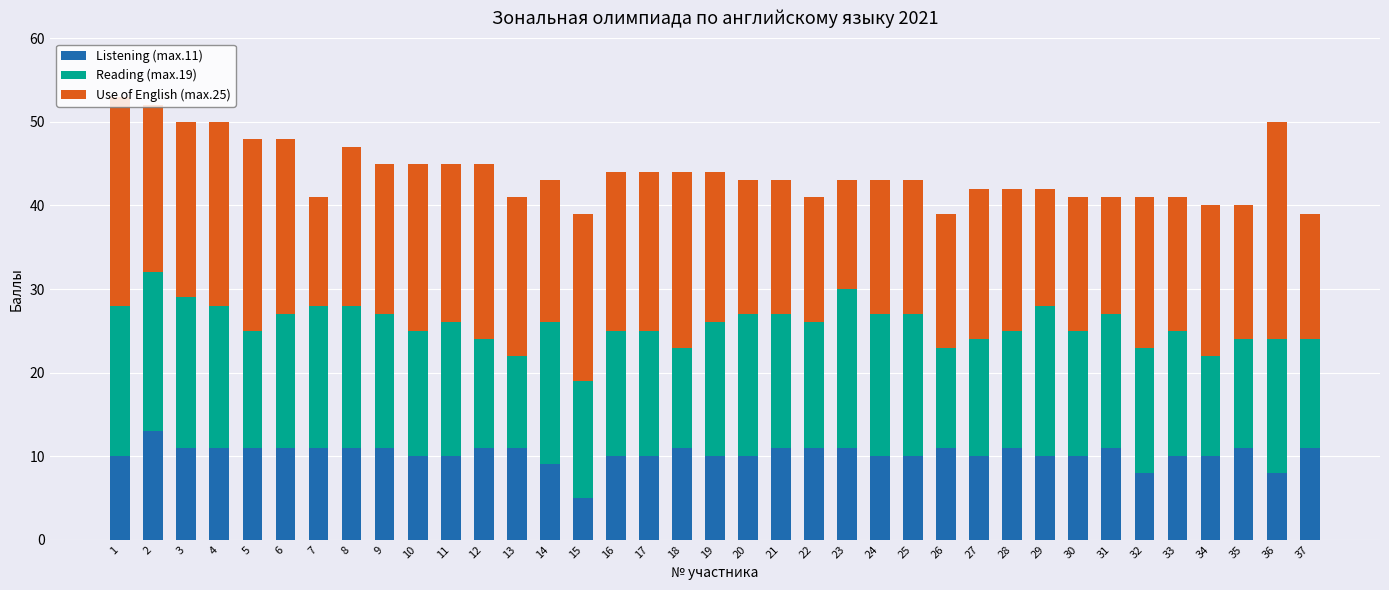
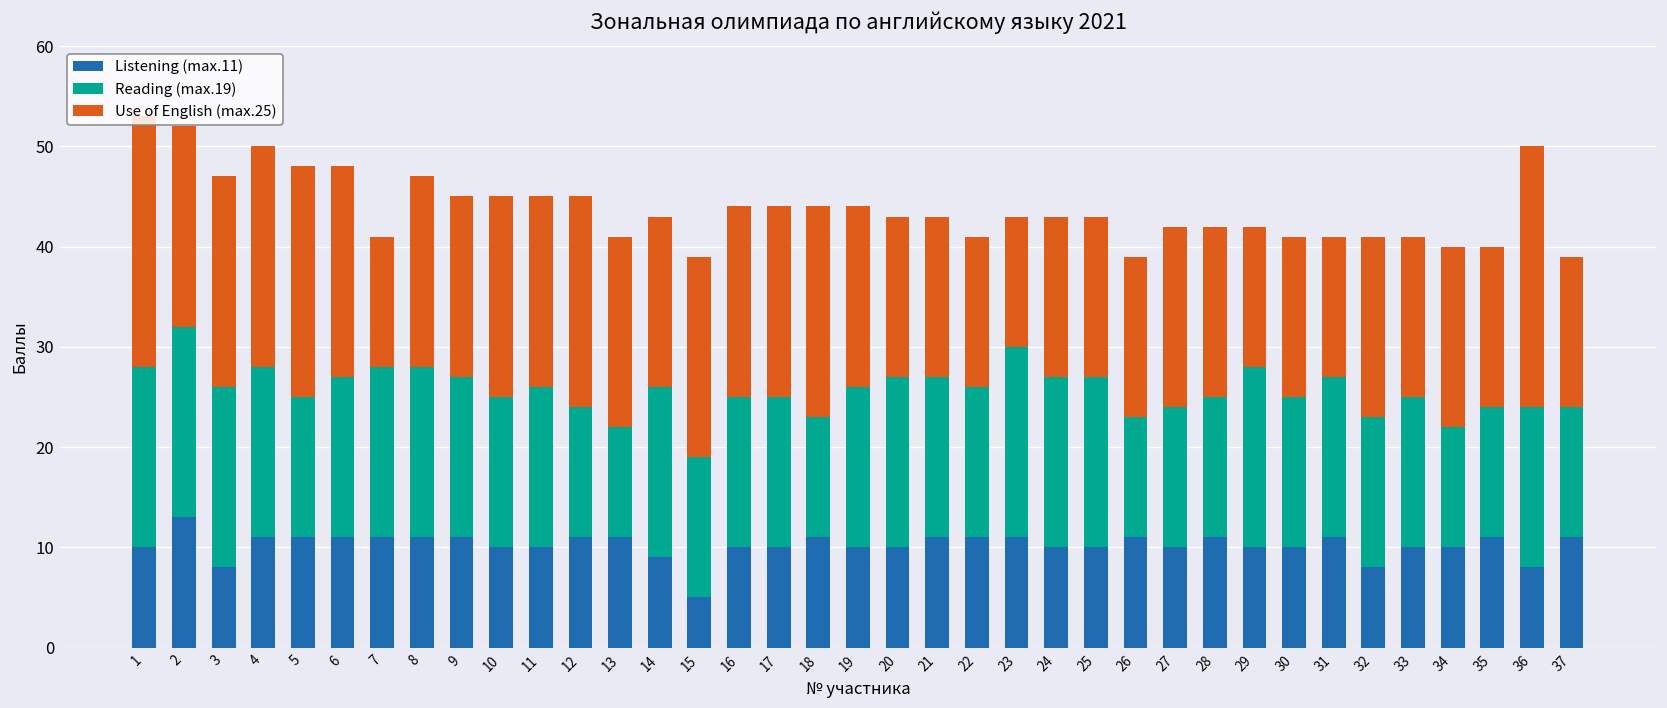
Listening (max.11), 3: 11 -> 8
